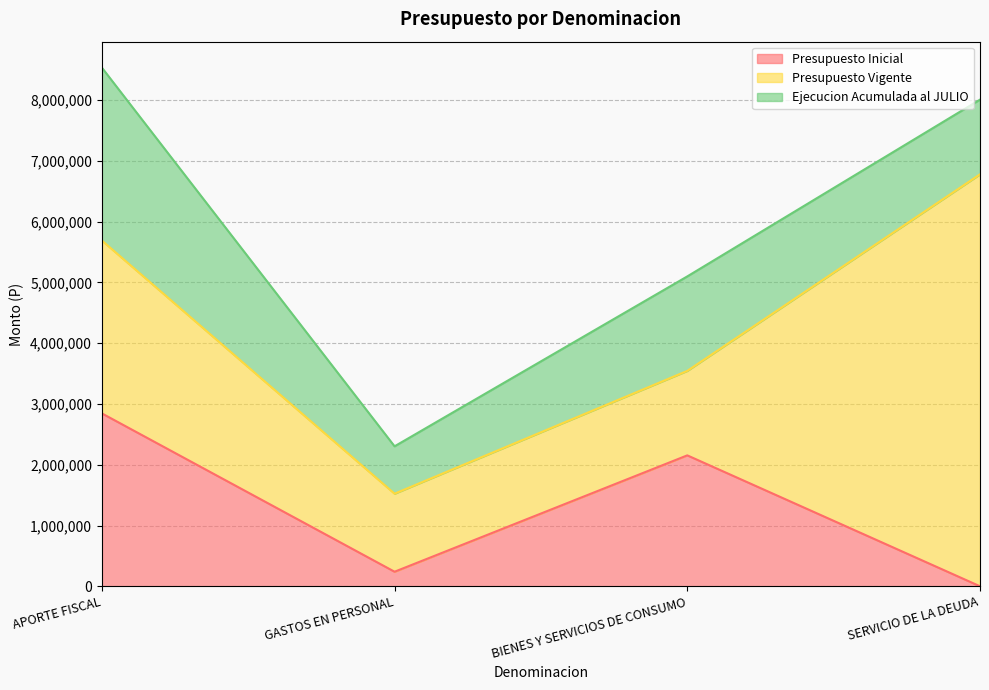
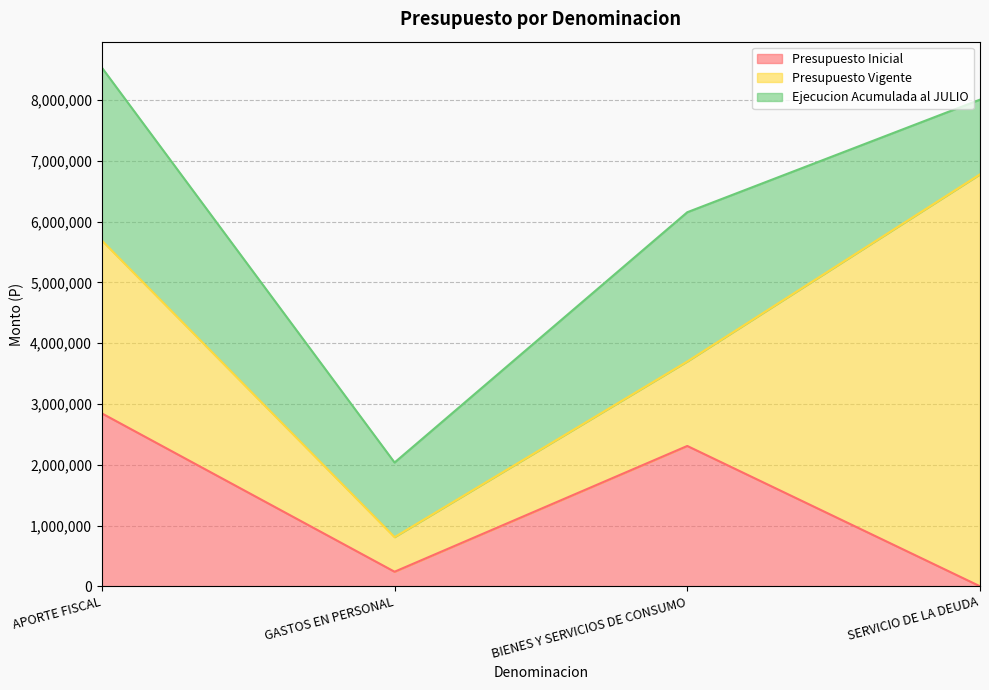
Presupuesto Vigente, GASTOS EN PERSONAL: 1,300,000 -> 600,000
Ejecucion Acumulada al JULIO, GASTOS EN PERSONAL: 800,000 -> 1,200,000
Presupuesto Inicial, BIENES Y SERVICIOS DE CONSUMO: 2,200,000 -> 2,300,000
Ejecucion Acumulada al JULIO, BIENES Y SERVICIOS DE CONSUMO: 1,600,000 -> 2,500,000
